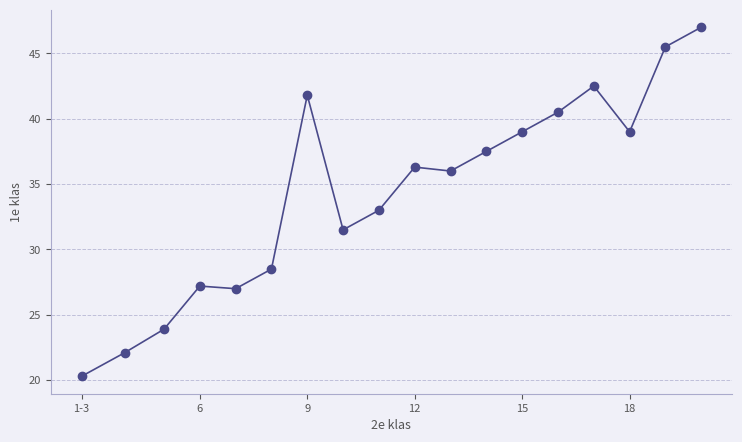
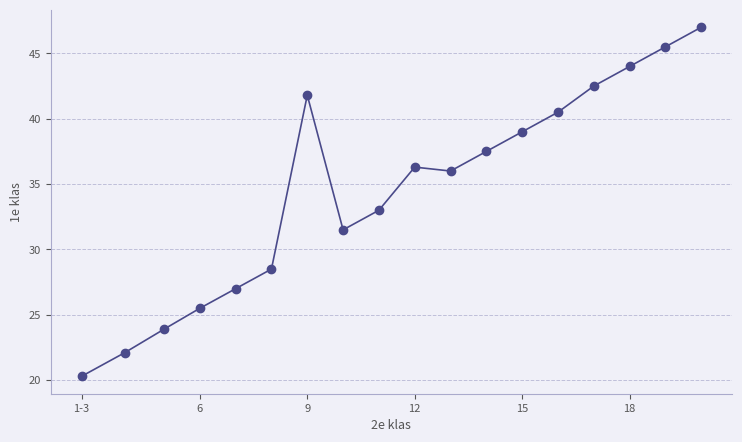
6: 27.2 -> 25.5
18: 39 -> 44
